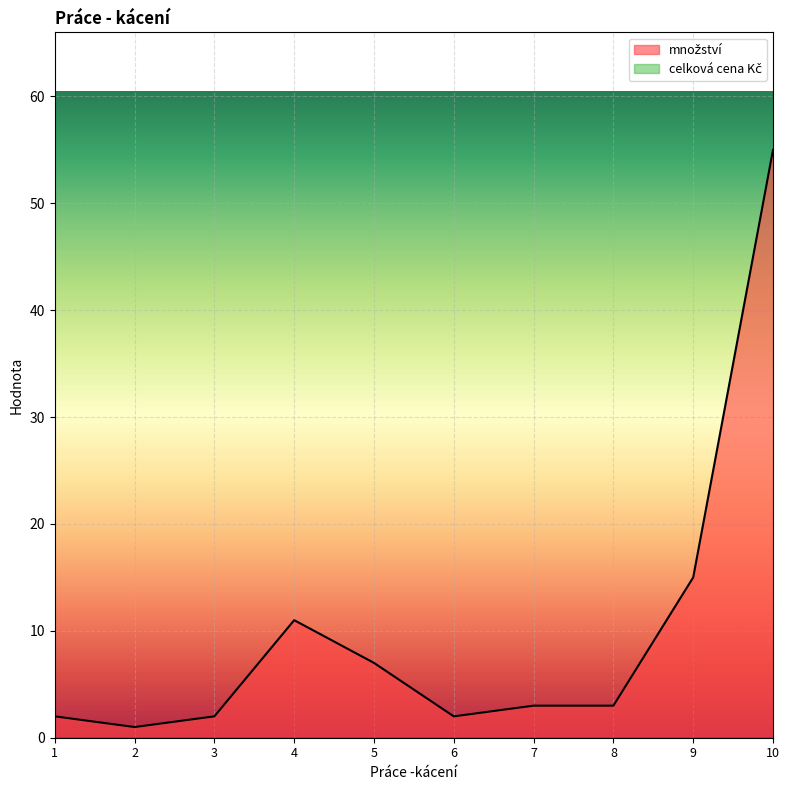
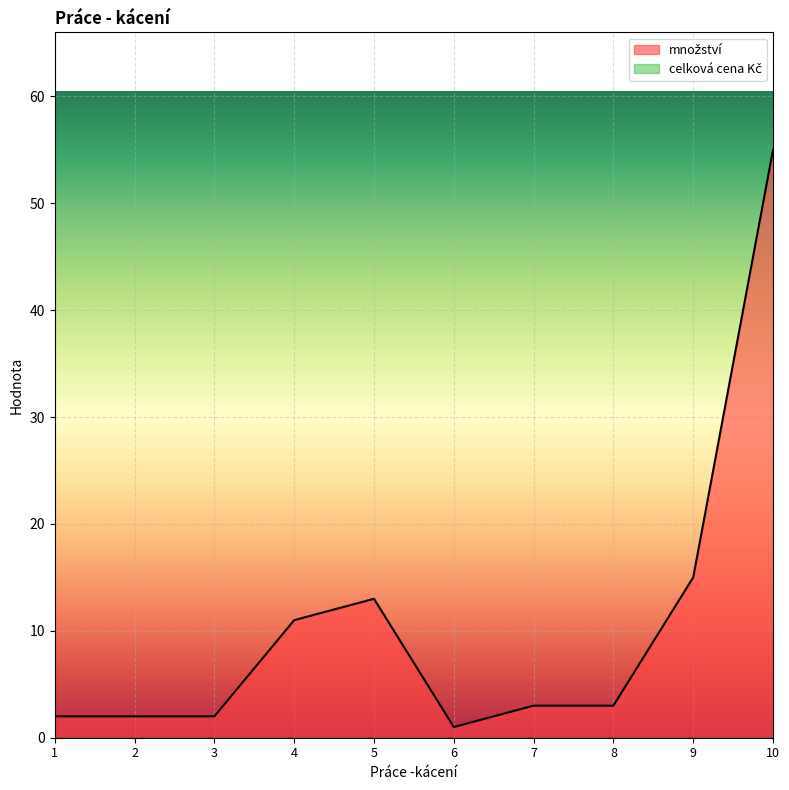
množství, 2: 1 -> 2
množství, 5: 7 -> 13
množství, 6: 2 -> 1
